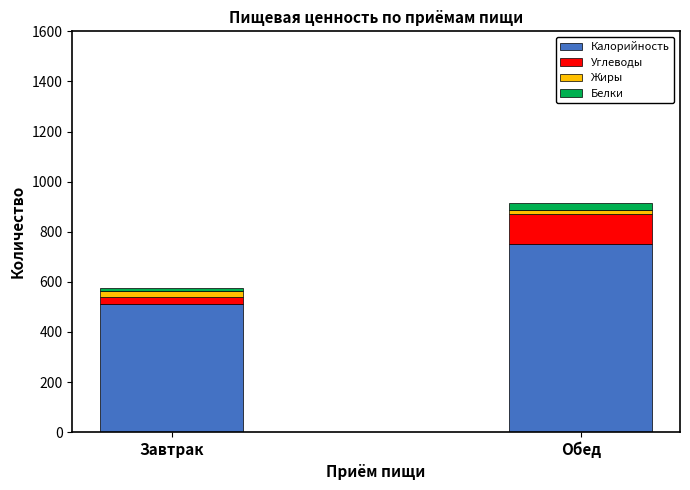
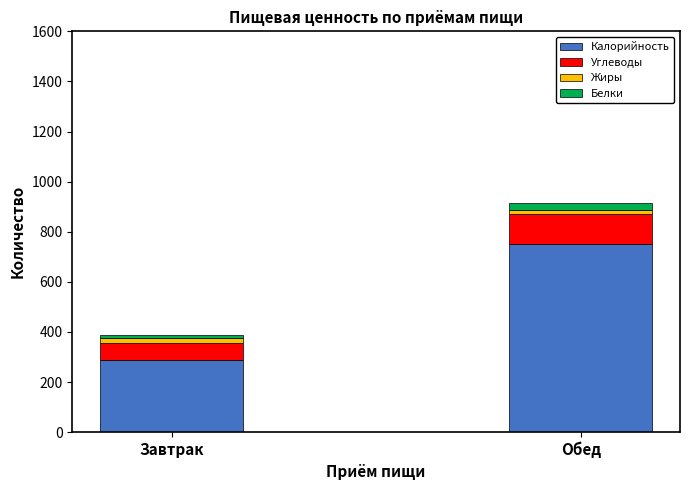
Калорийность, Завтрак: 510 -> 290
Углеводы, Завтрак: 30 -> 70
